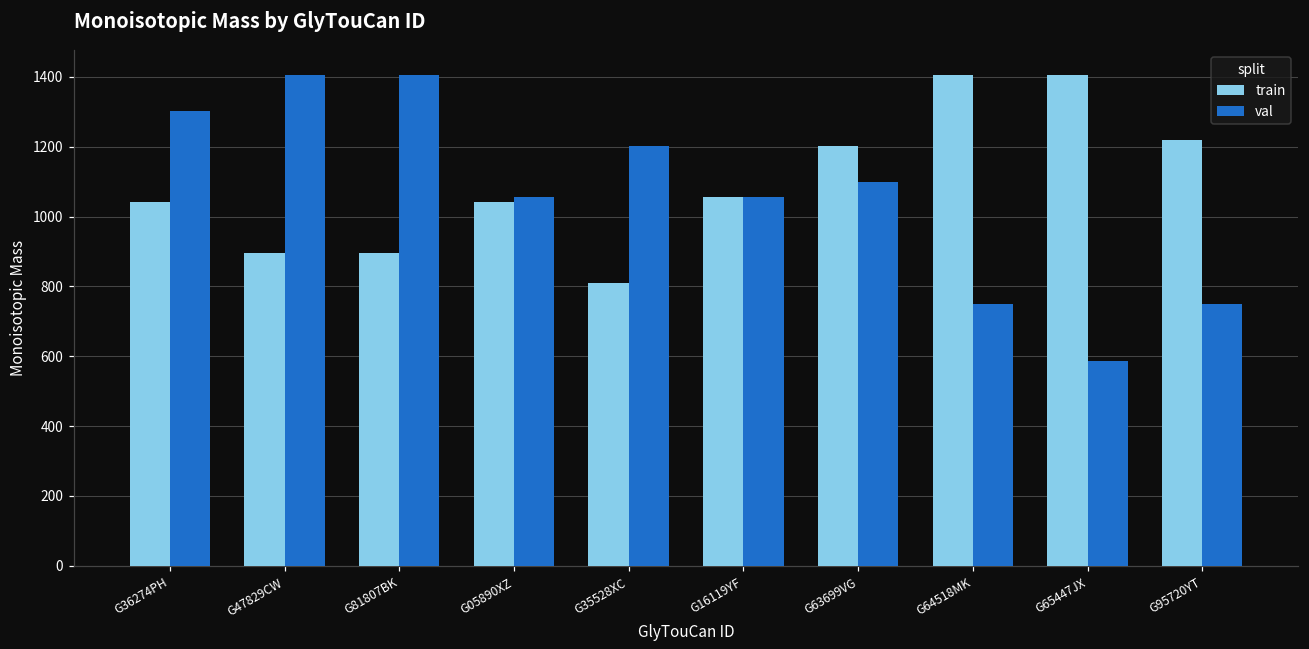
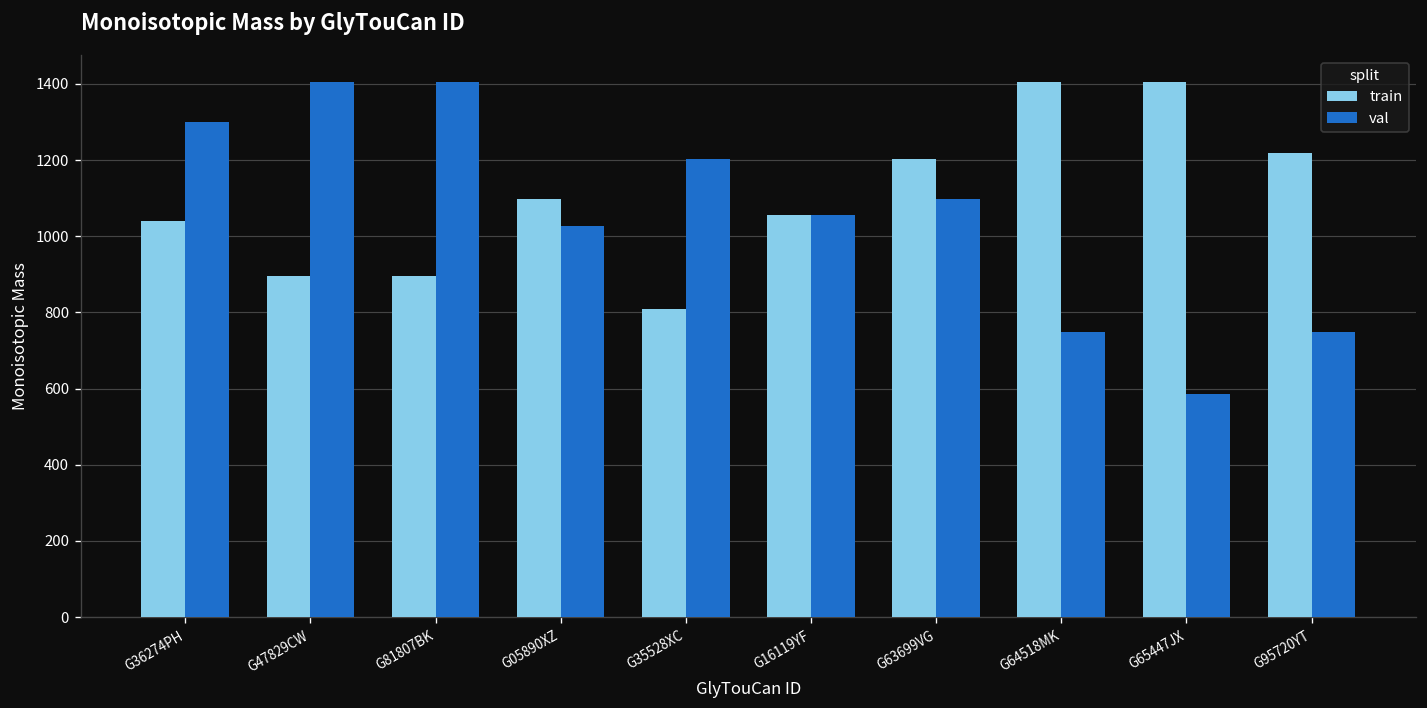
train, G05890XZ: 1040 -> 1100
val, G05890XZ: 1060 -> 1030
